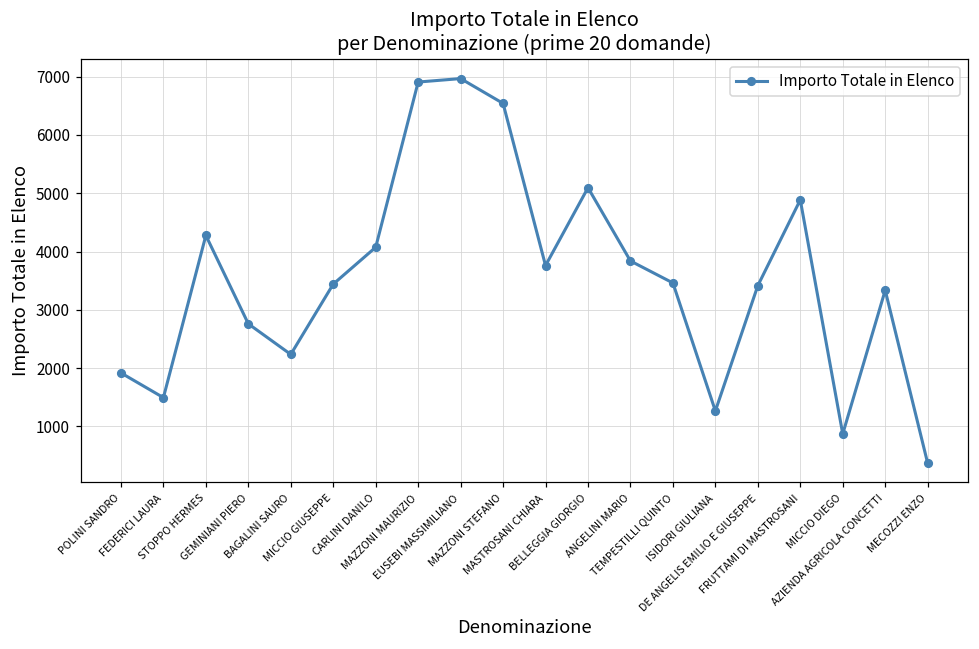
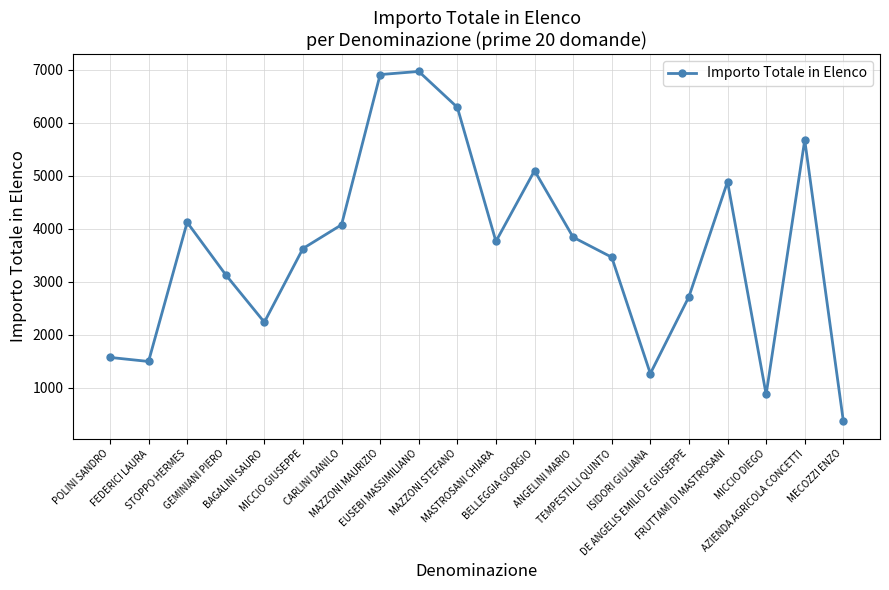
POLINI SANDRO: 1900 -> 1600
STOPPO HERMES: 4300 -> 4100
GEMINIANI PIERO: 2800 -> 3100
MICCIO GIUSEPPE: 3400 -> 3600
MAZZONI STEFANO: 6500 -> 6300
DE ANGELIS EMILIO E GIUSEPPE: 3400 -> 2700
AZIENDA AGRICOLA CONCETTI: 3300 -> 5700
